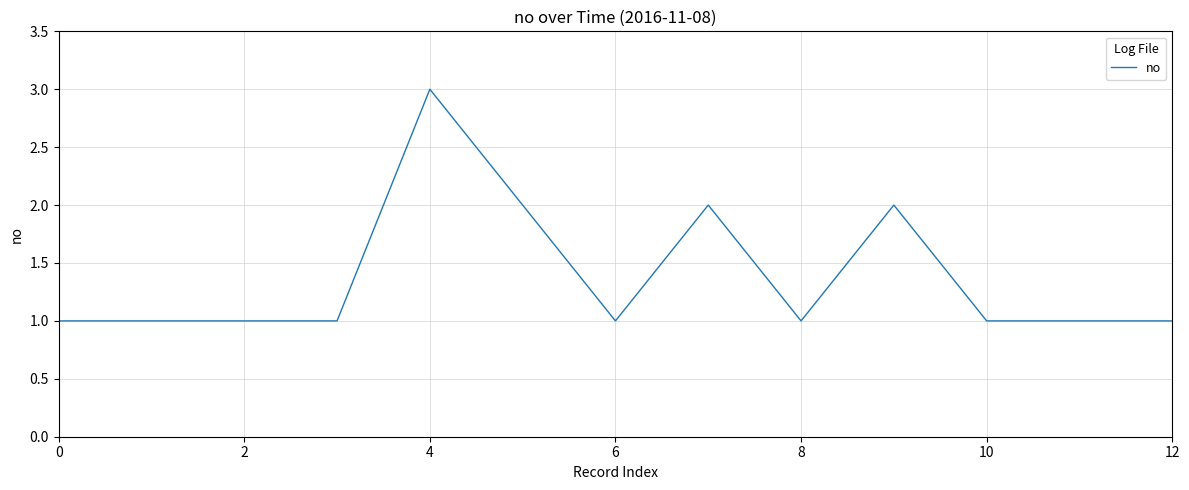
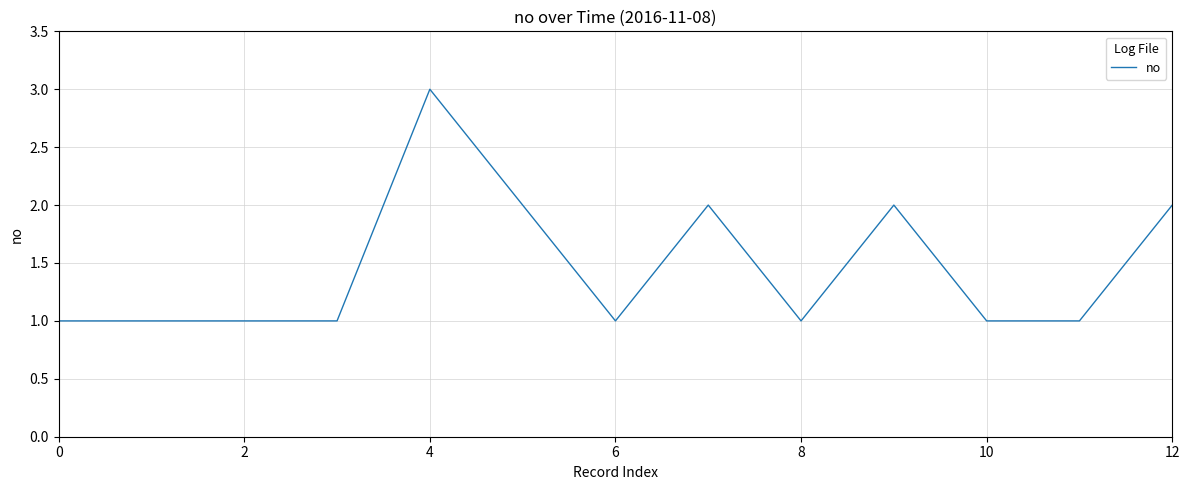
12: 1 -> 2
